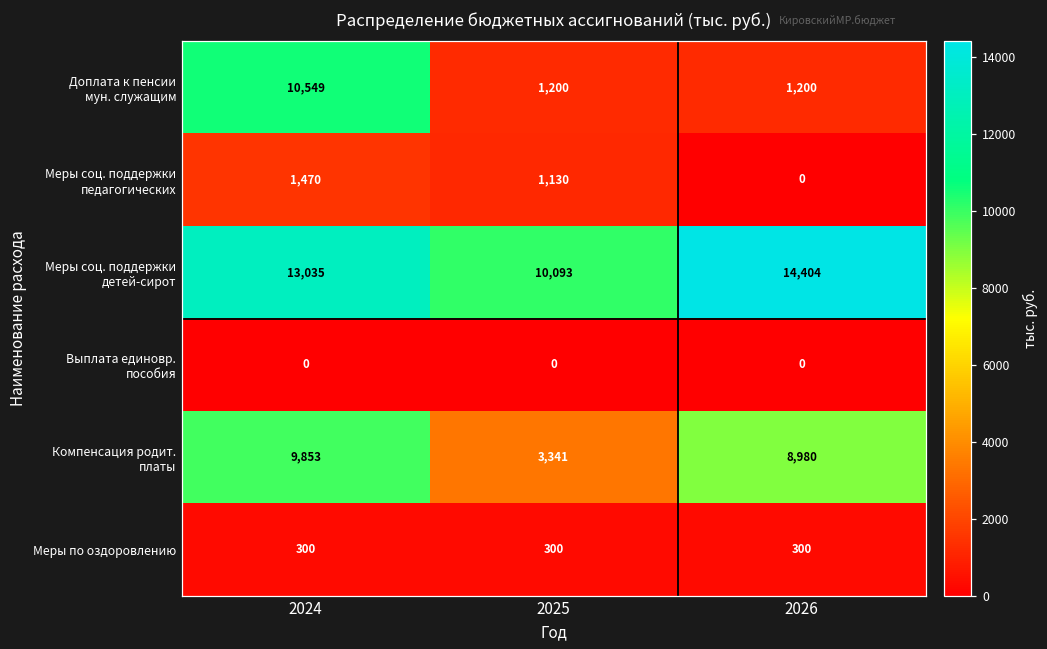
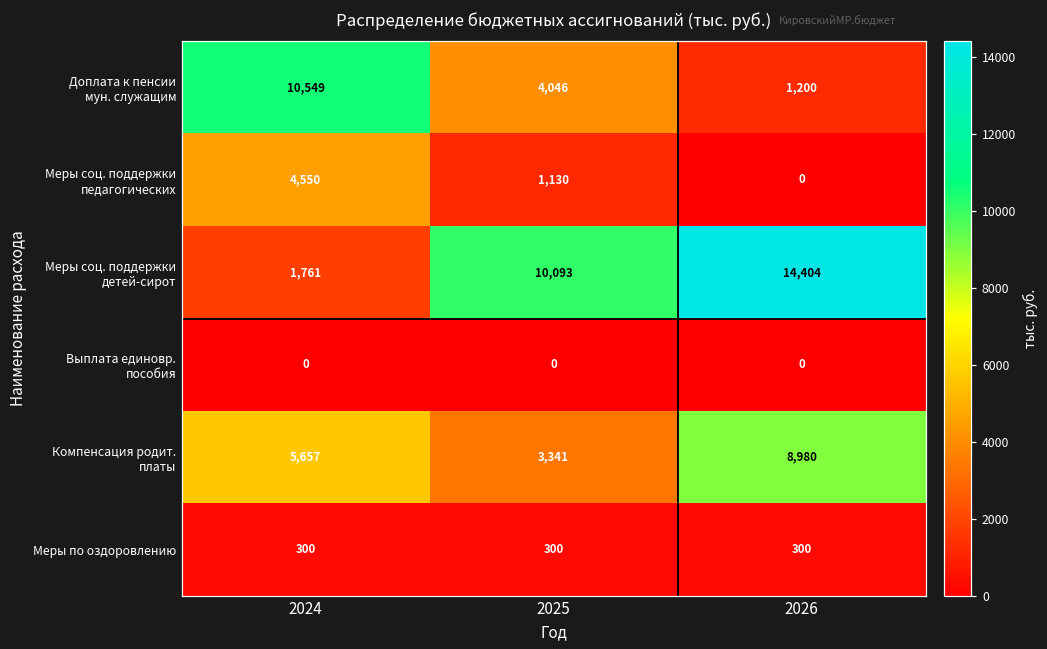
Доплата к пенсии мун. служащим, 2025: 1,200 -> 4,046
Меры соц. поддержки педагогических, 2024: 1,470 -> 4,550
Меры соц. поддержки детей-сирот, 2024: 13,035 -> 1,761
Компенсация родит. платы, 2024: 9,853 -> 5,657
